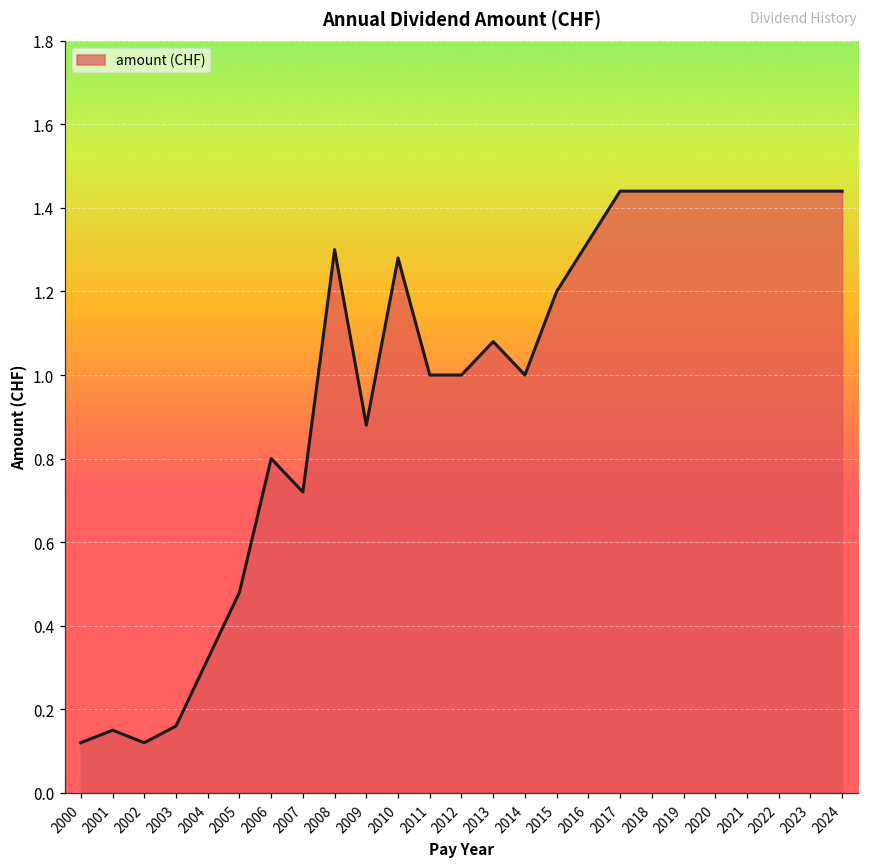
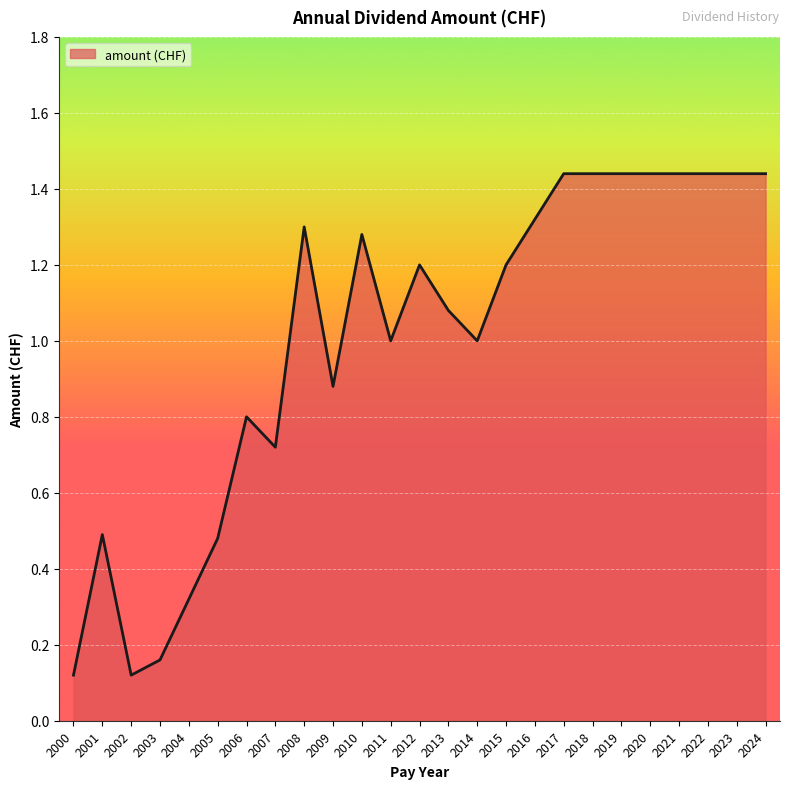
2001: 0.15 -> 0.49
2012: 1.0 -> 1.2
